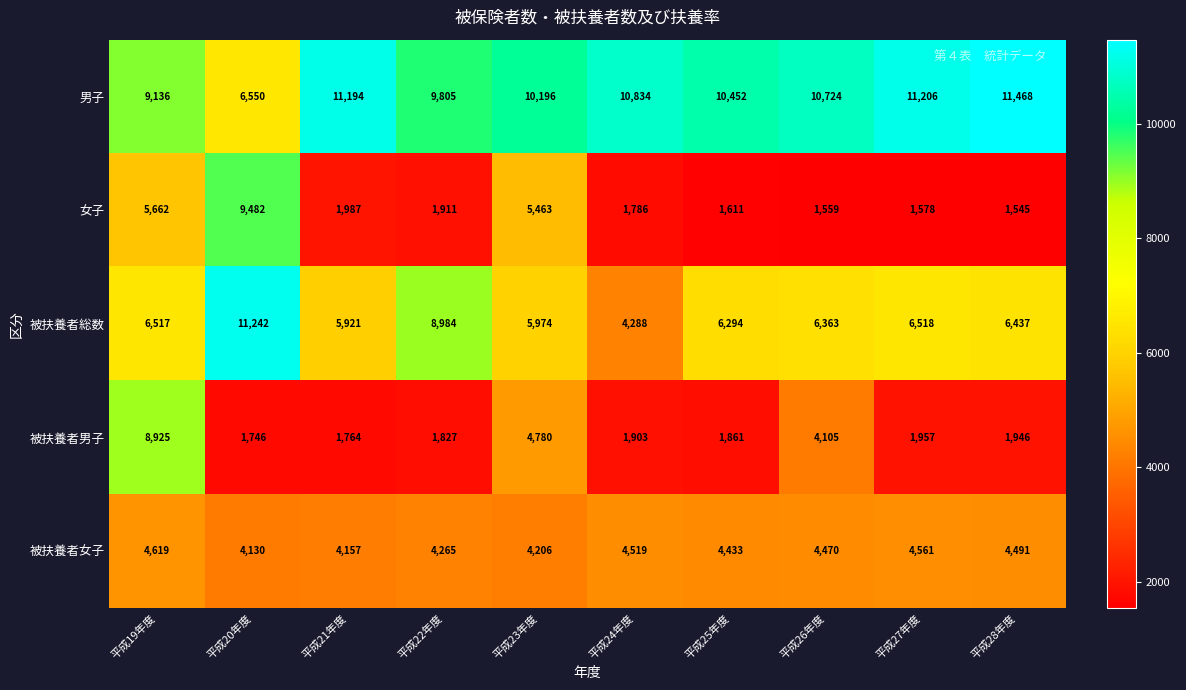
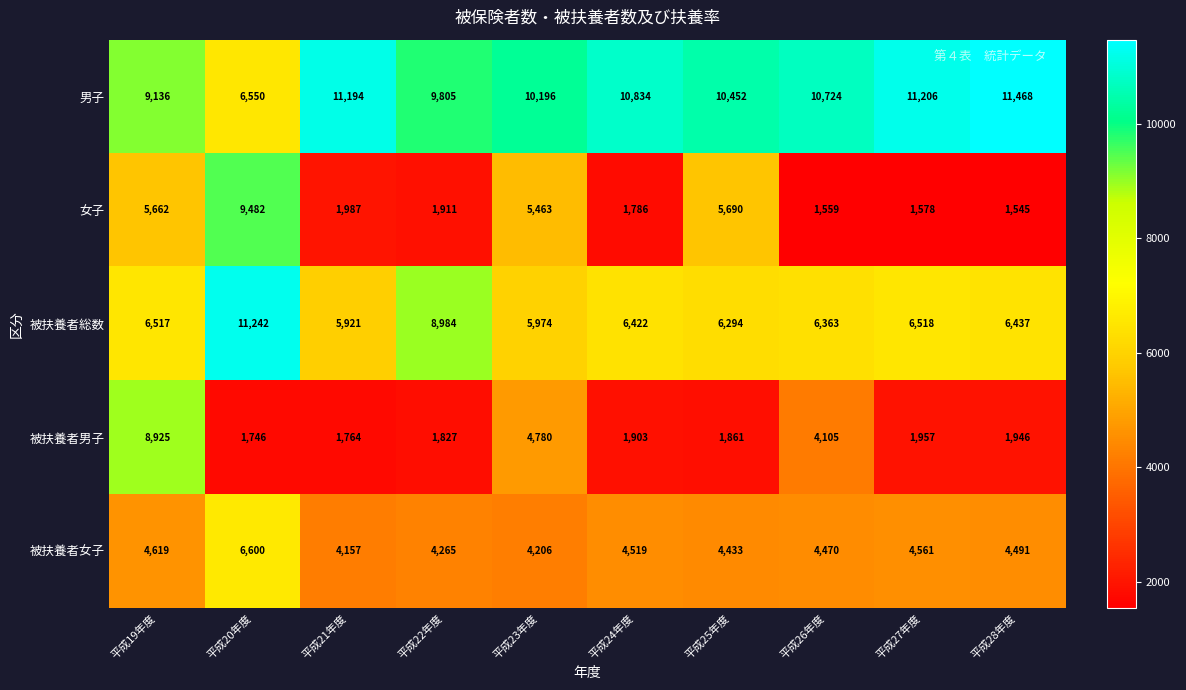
女子, 平成25年度: 1,611 -> 5,690
被扶養者総数, 平成24年度: 4,288 -> 6,422
被扶養者女子, 平成20年度: 4,130 -> 6,600
